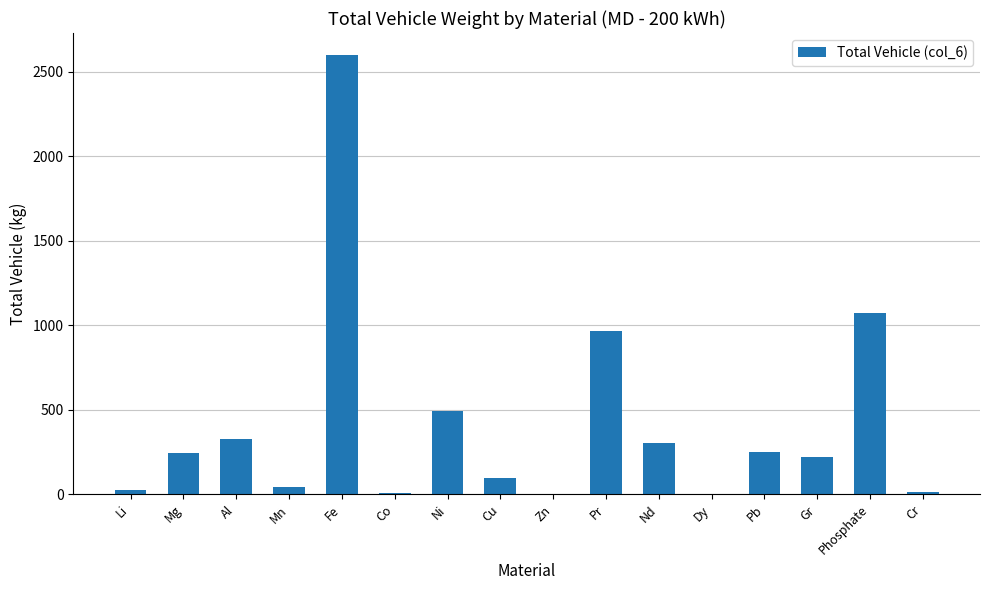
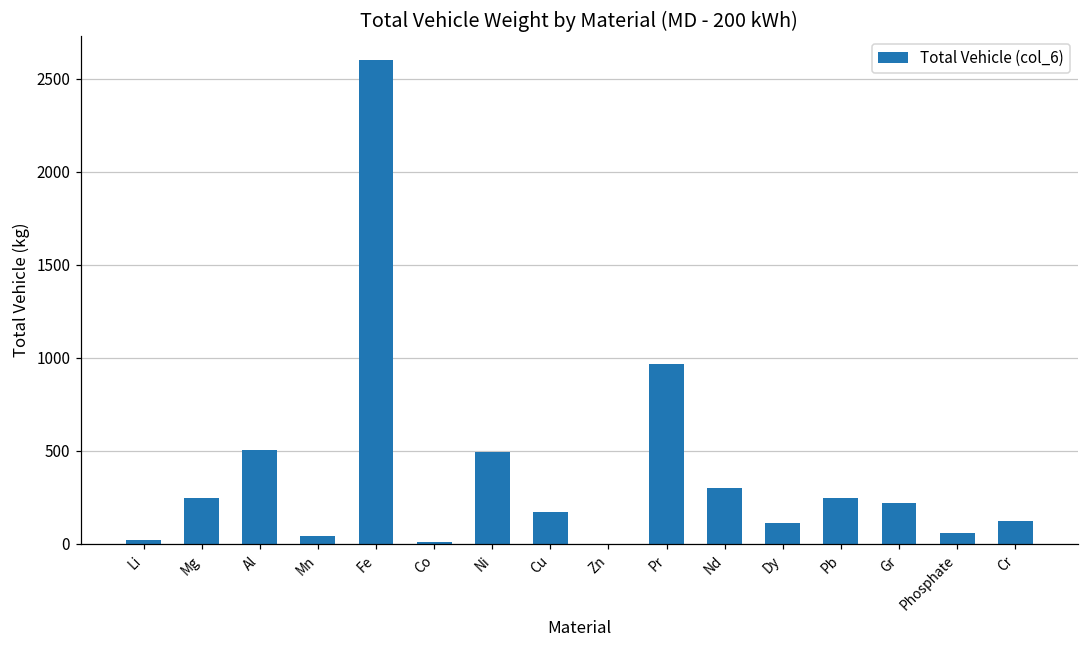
Al: 330 -> 500
Cu: 100 -> 170
Dy: 0 -> 110
Phosphate: 1070 -> 60
Cr: 10 -> 120
